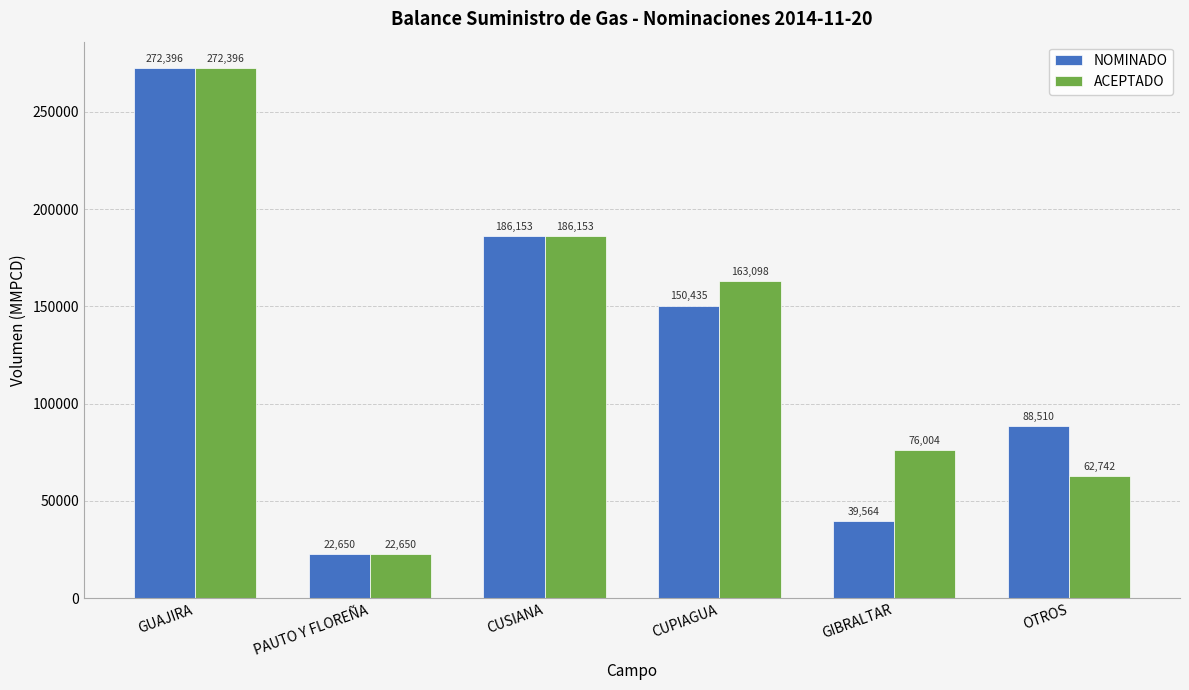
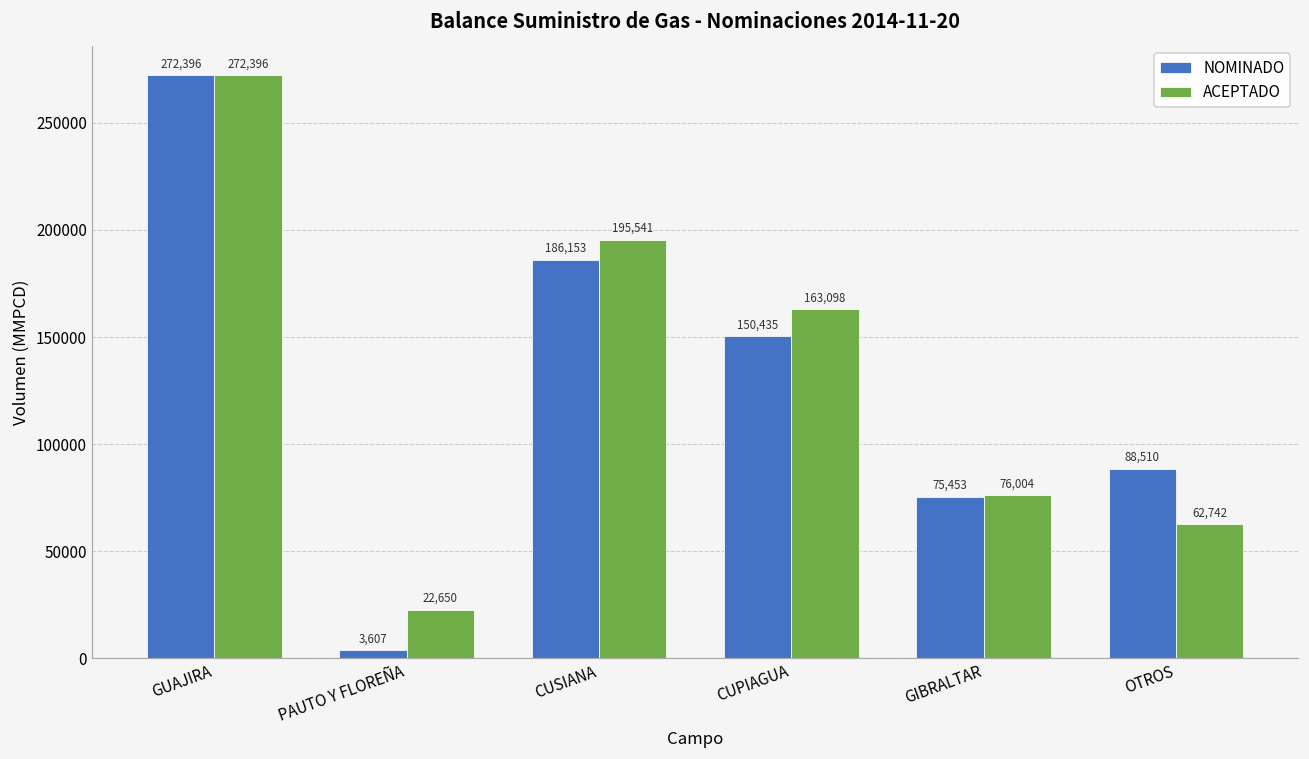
NOMINADO, PAUTO Y FLOREÑA: 22,650 -> 3,607
ACEPTADO, CUSIANA: 186,153 -> 195,541
NOMINADO, GIBRALTAR: 39,564 -> 75,453
